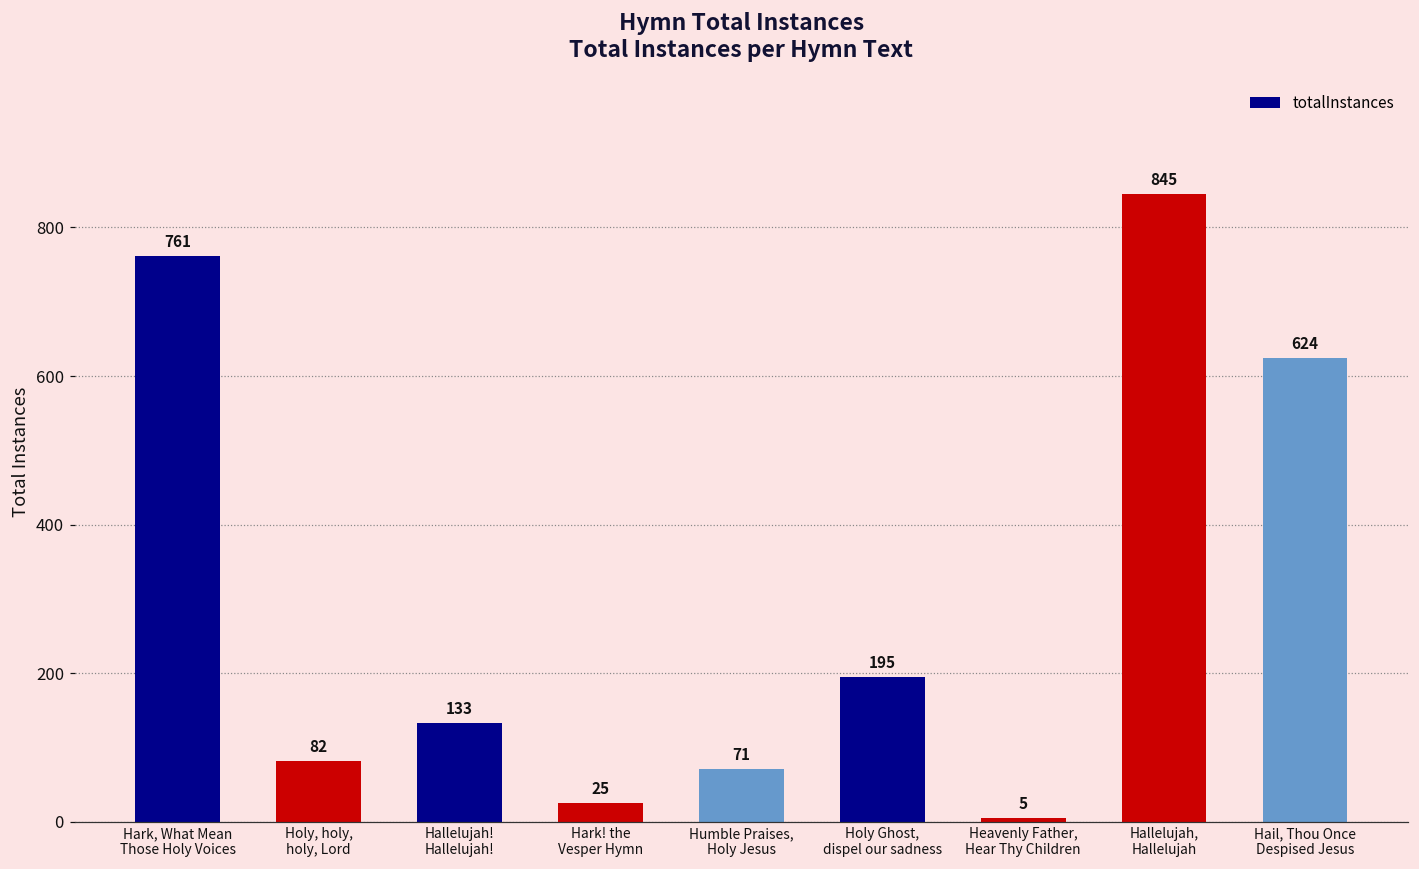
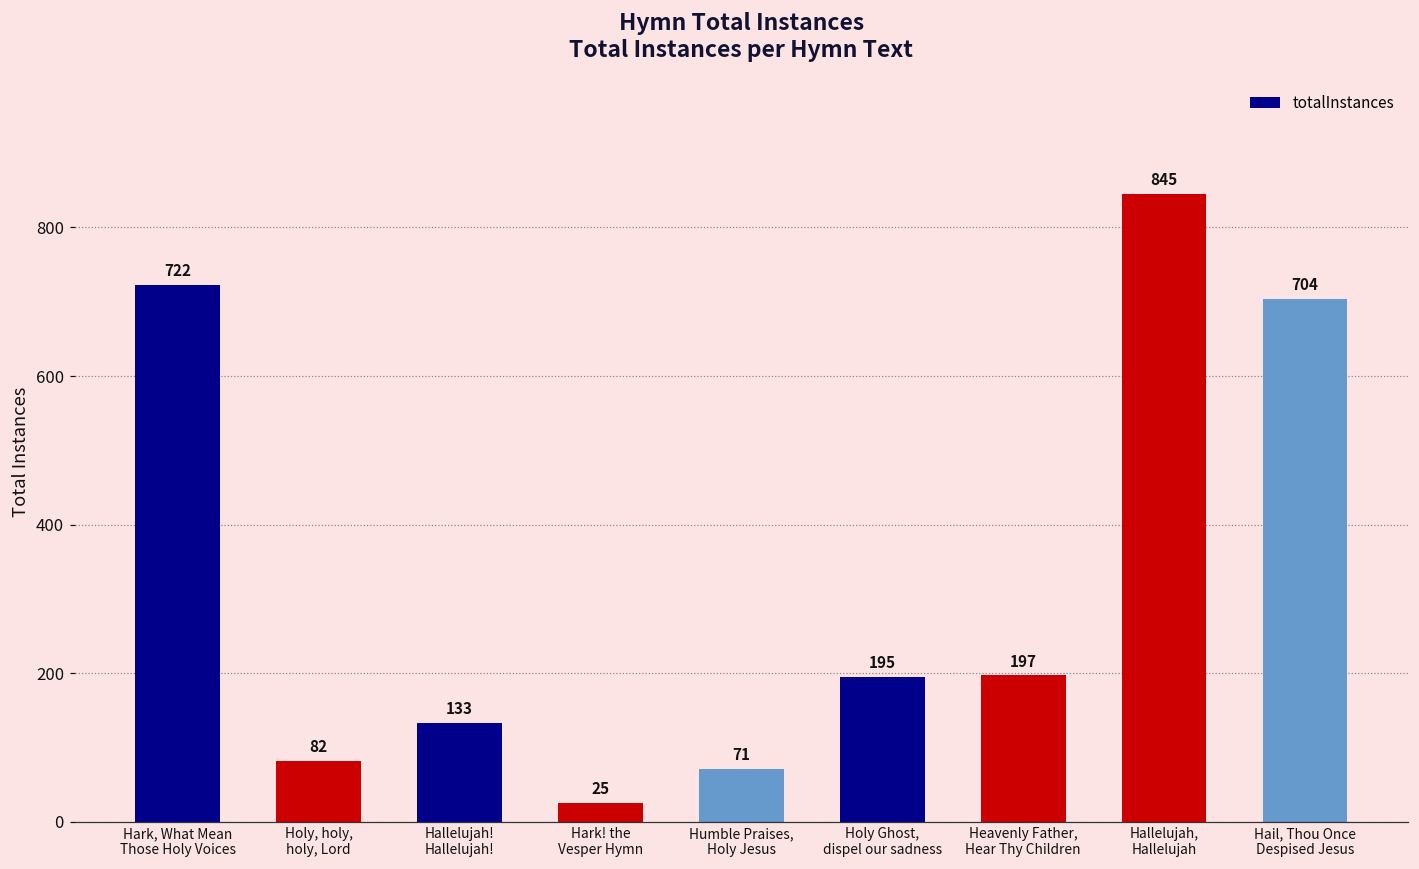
Hark, What Mean Those Holy Voices: 761 -> 722
Heavenly Father, Hear Thy Children: 5 -> 197
Hail, Thou Once Despised Jesus: 624 -> 704
